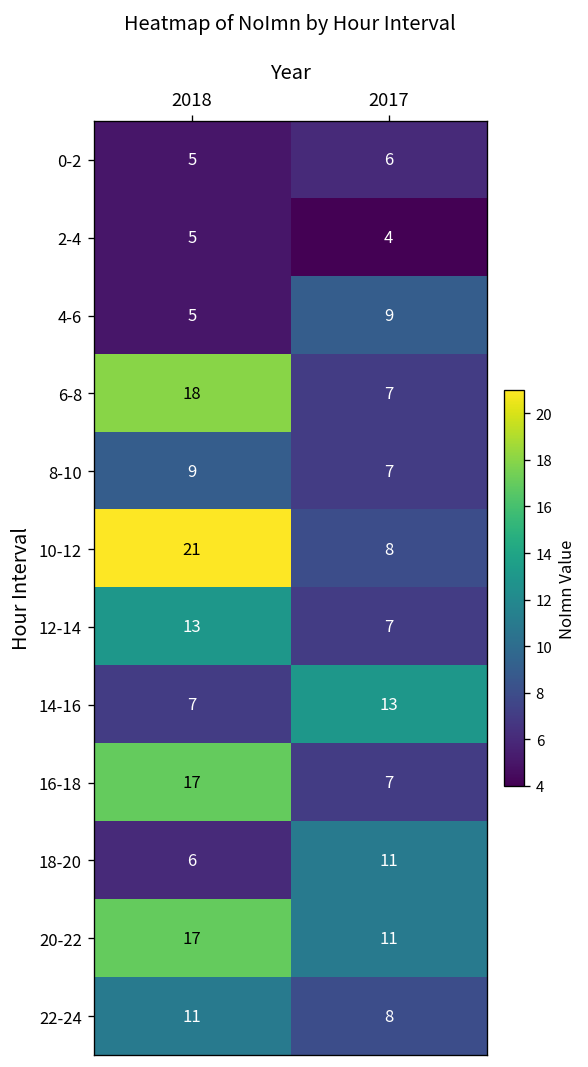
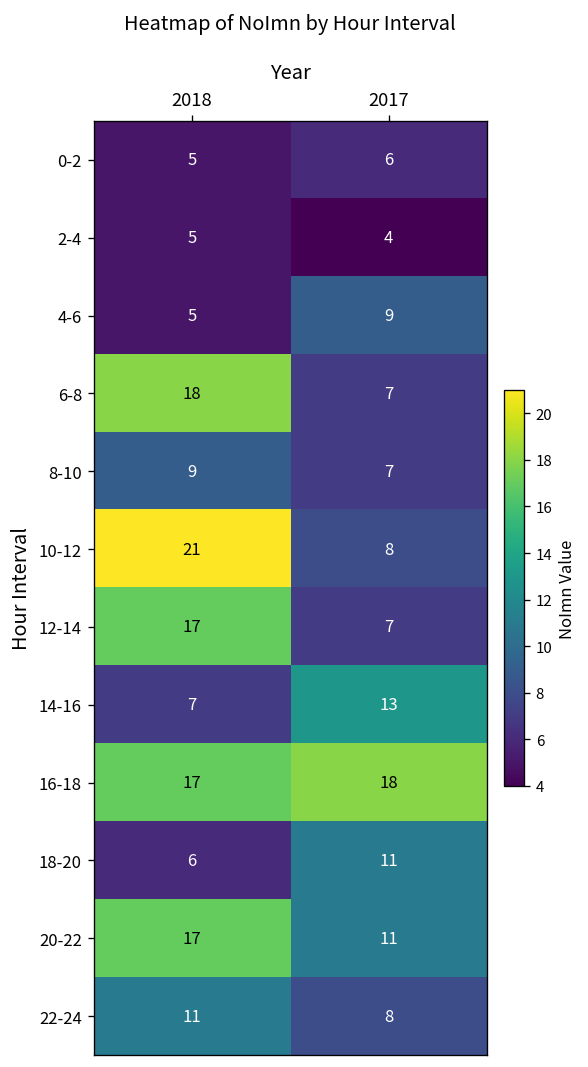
12-14, 2018: 13 -> 17
16-18, 2017: 7 -> 18
